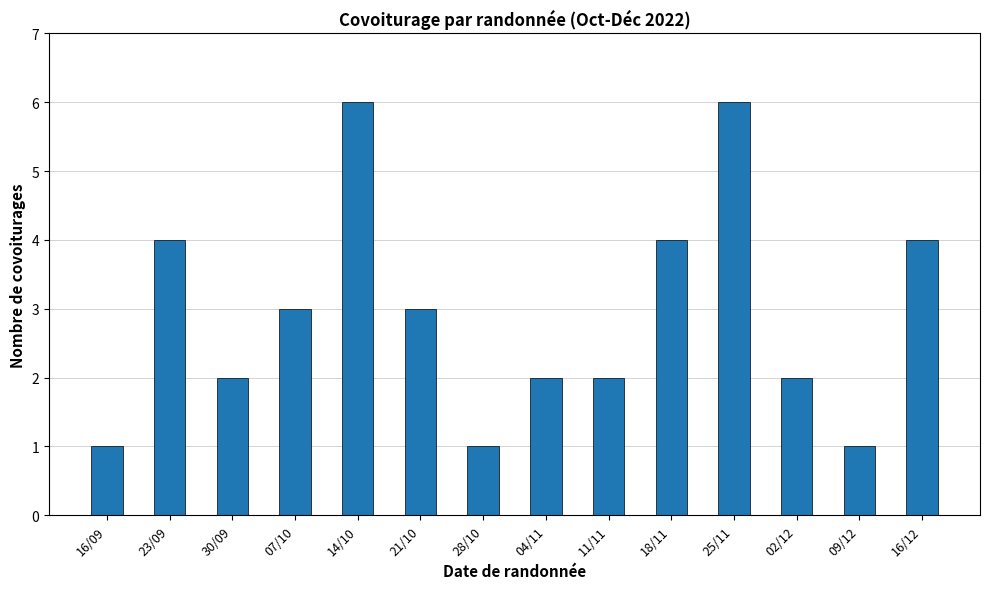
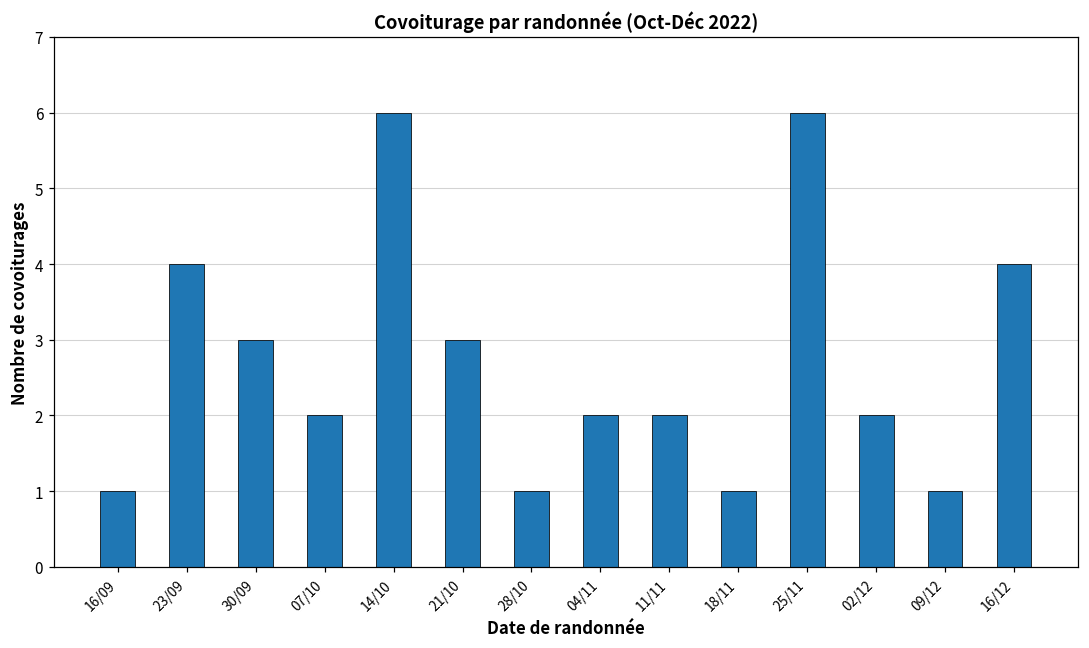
30/09: 2 -> 3
07/10: 3 -> 2
18/11: 4 -> 1
